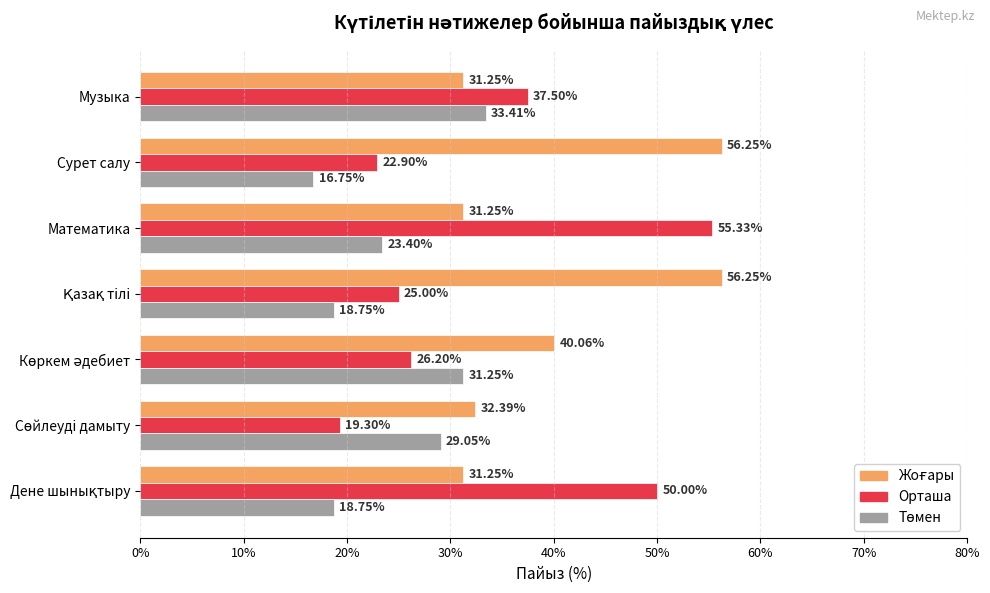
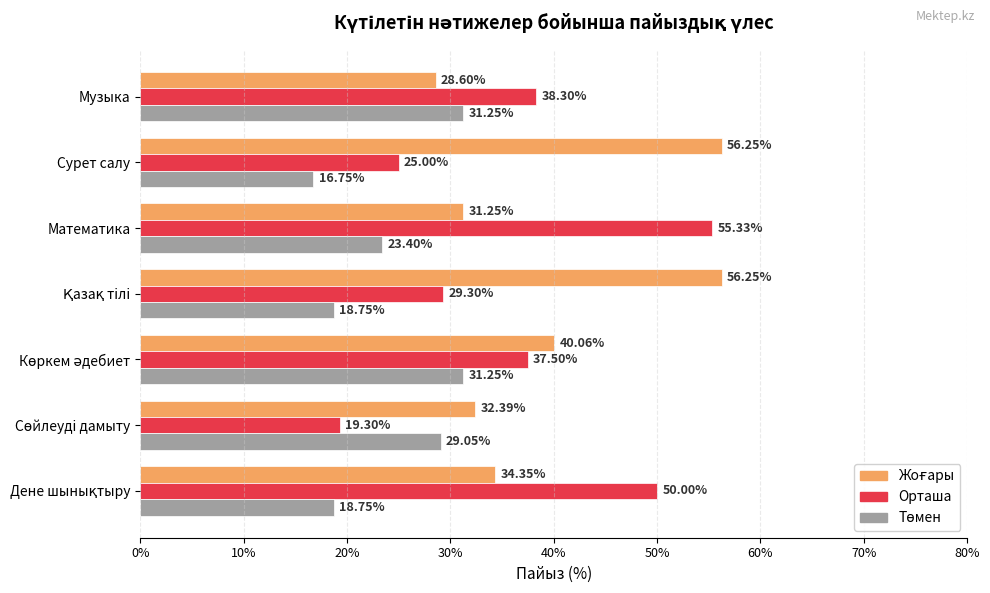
Жоғары, Музыка: 31.25% -> 28.60%
Орташа, Музыка: 37.50% -> 38.30%
Төмен, Музыка: 33.41% -> 31.25%
Орташа, Сурет салу: 22.90% -> 25.00%
Орташа, Қазақ тілі: 25.00% -> 29.30%
Орташа, Көркем әдебиет: 26.20% -> 37.50%
Жоғары, Дене шынықтыру: 31.25% -> 34.35%
